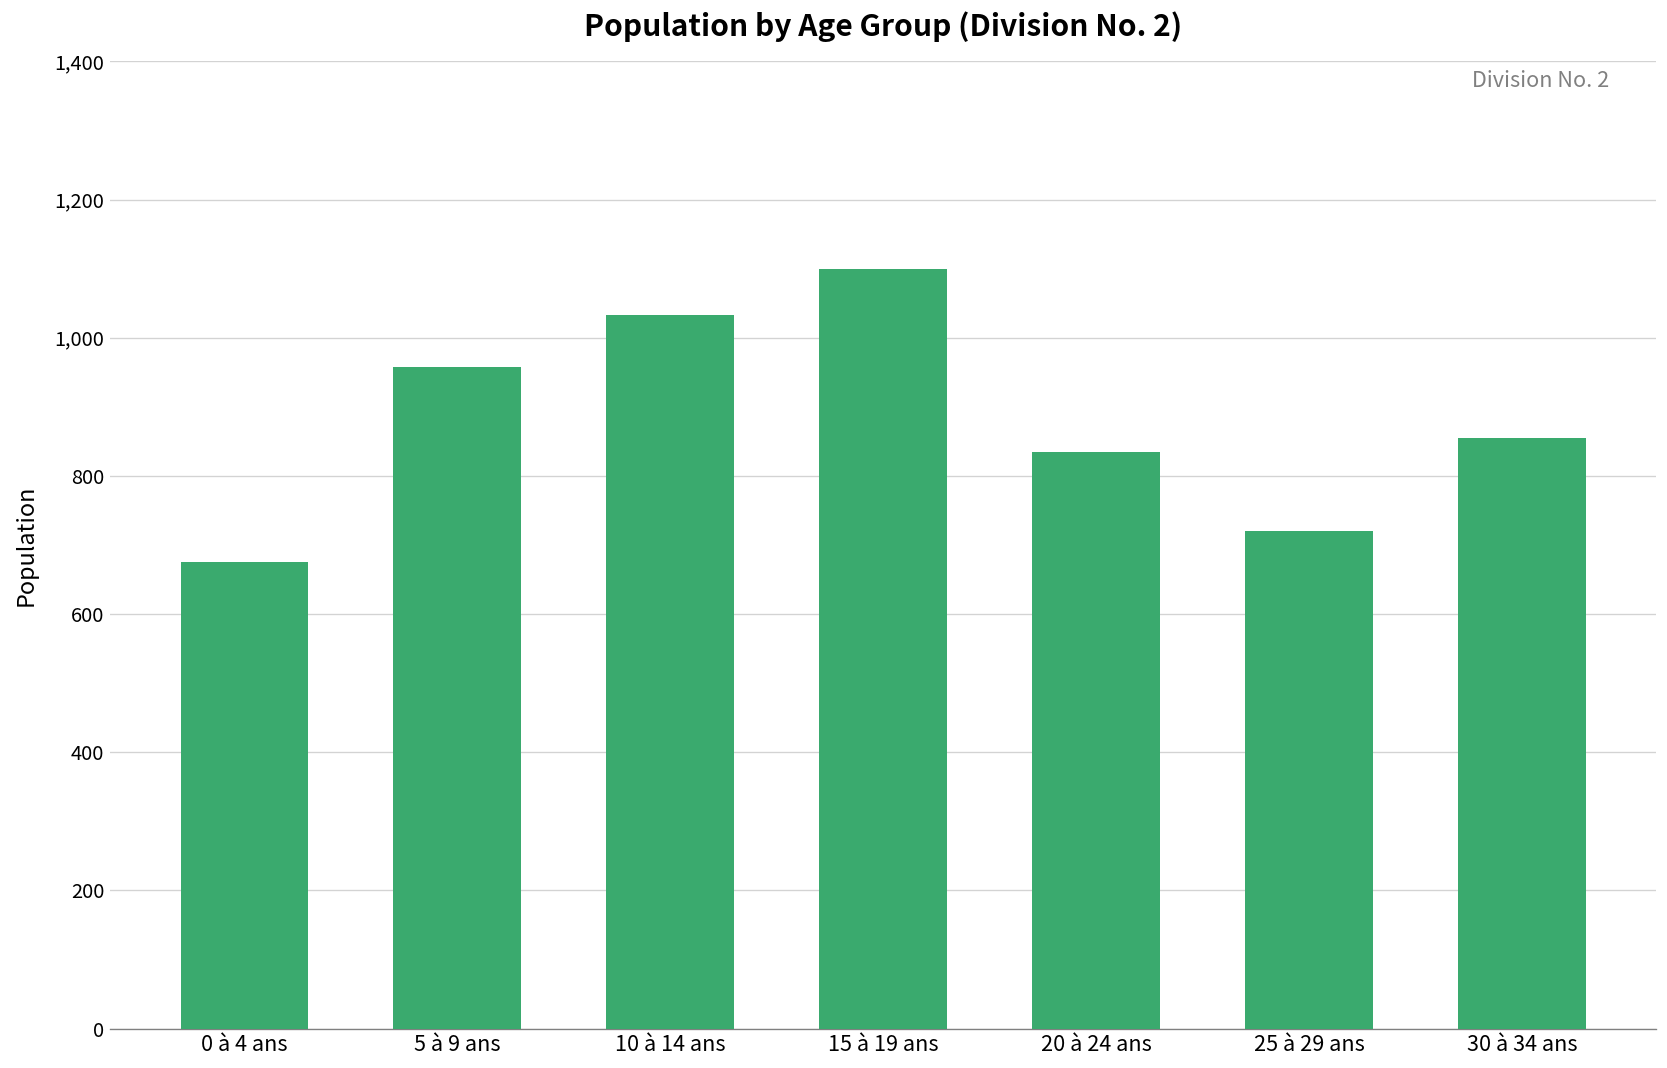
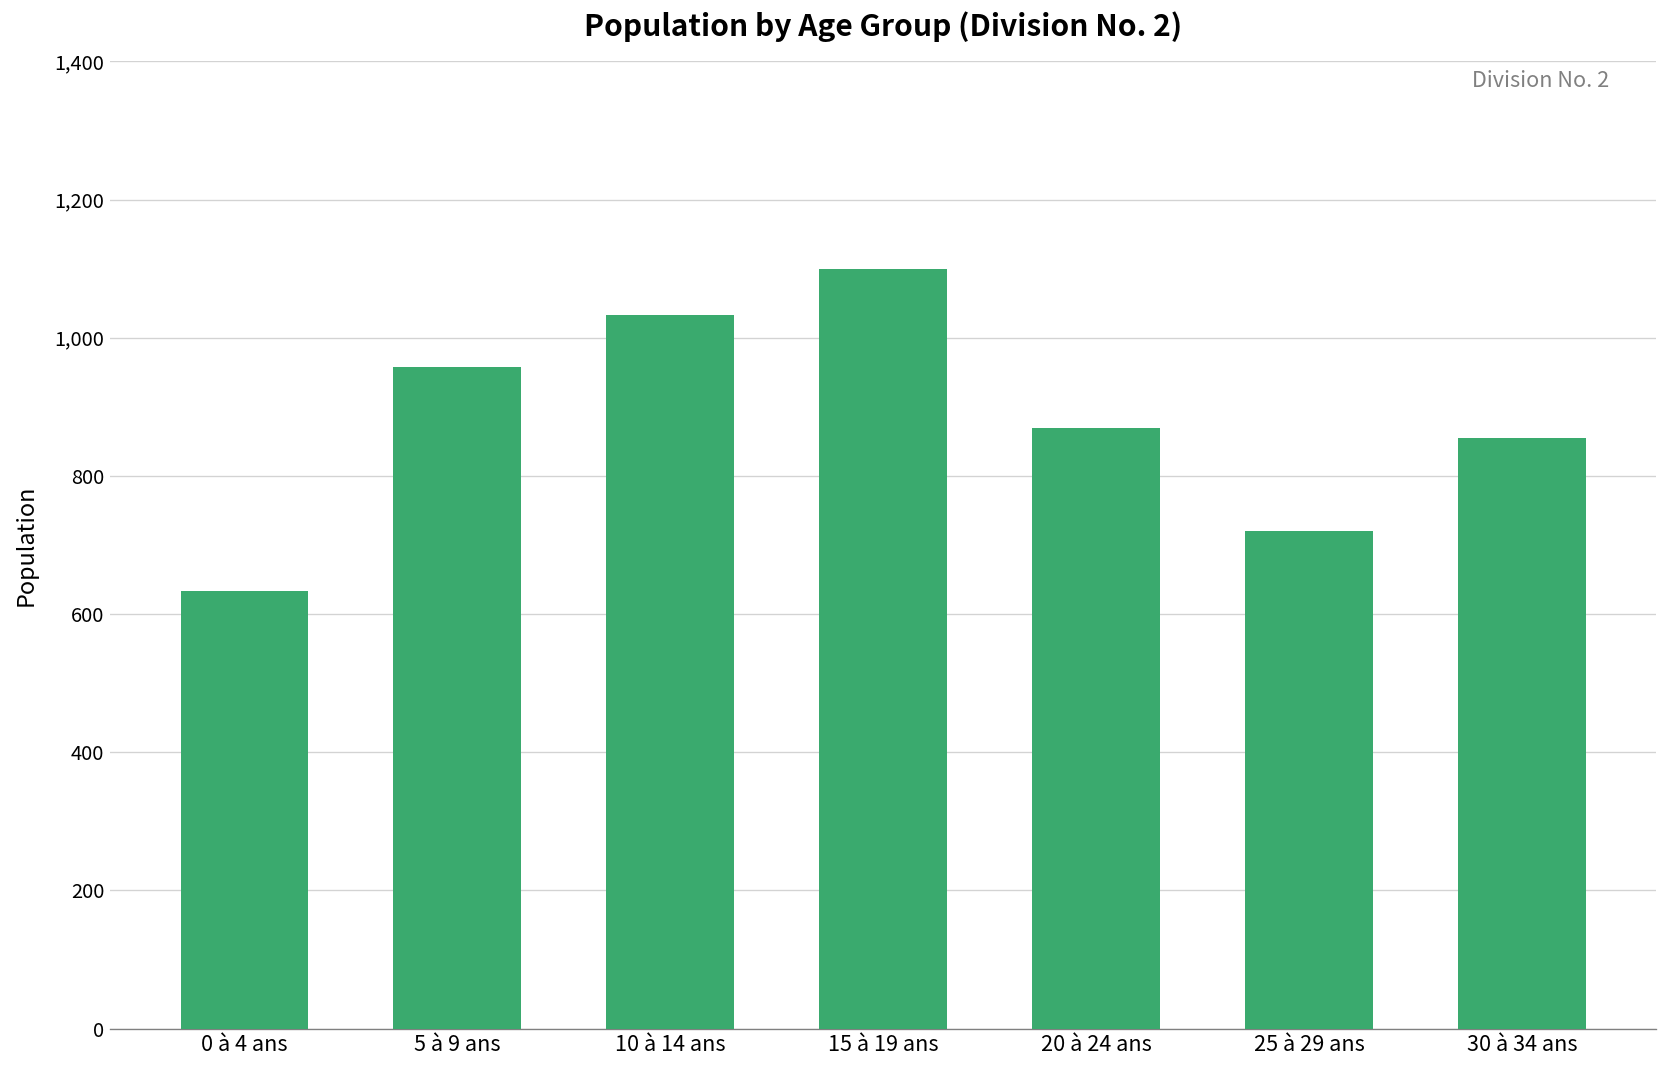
0 à 4 ans: 680 -> 630
20 à 24 ans: 840 -> 870
